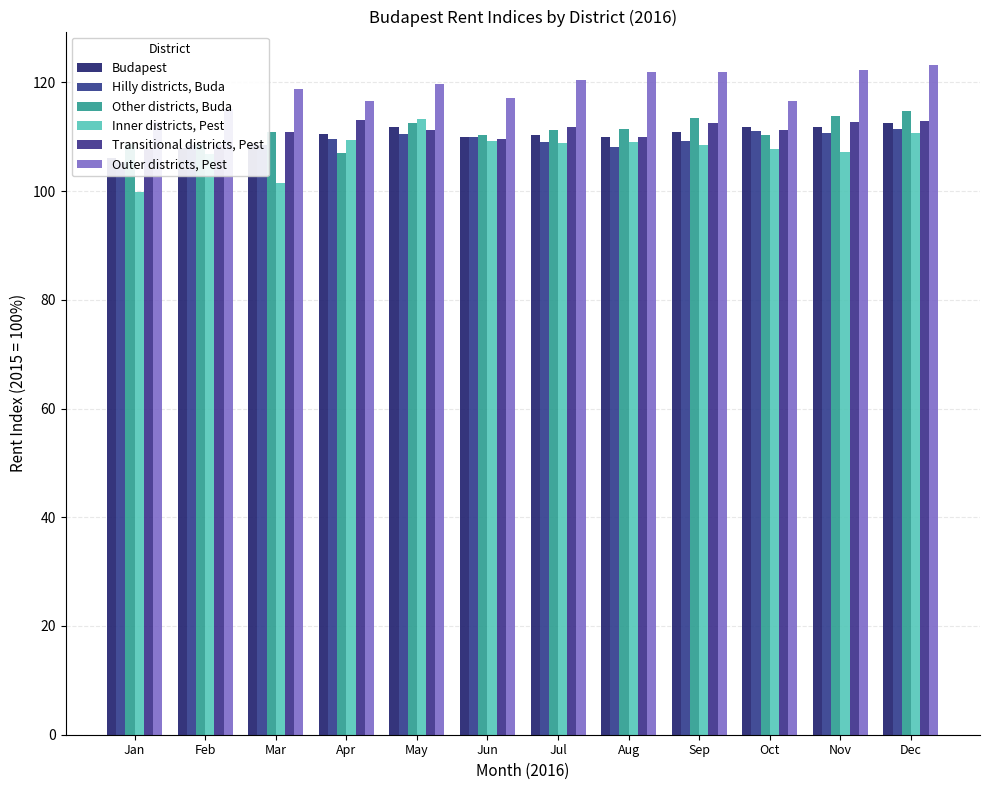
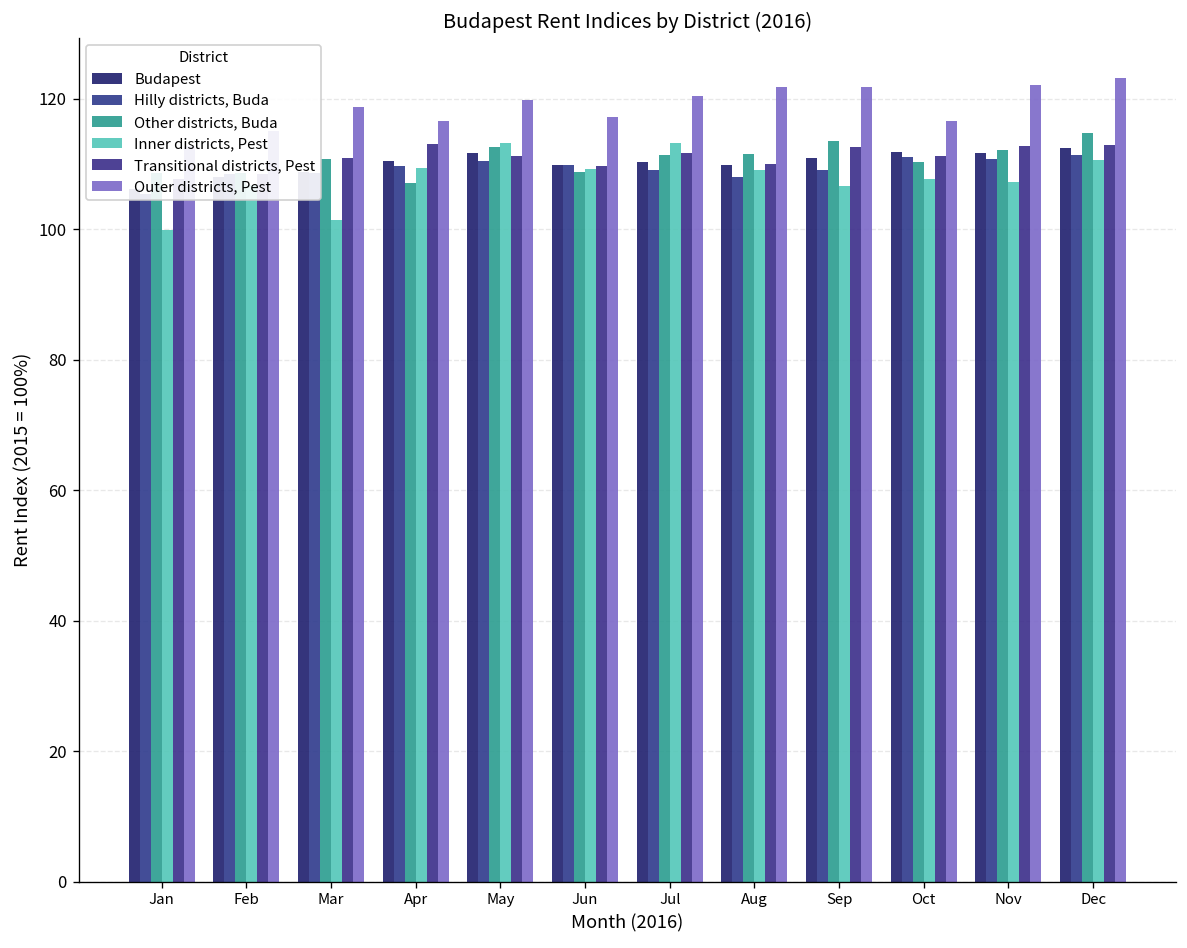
Other districts, Buda, Jun: 110 -> 109
Inner districts, Pest, Jul: 109 -> 113
Inner districts, Pest, Sep: 108 -> 107
Other districts, Buda, Nov: 114 -> 112
